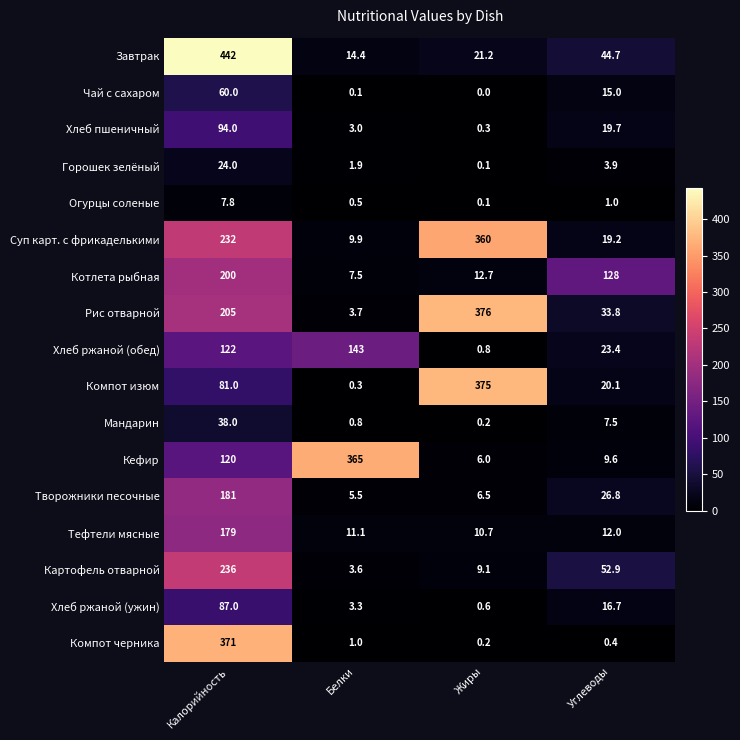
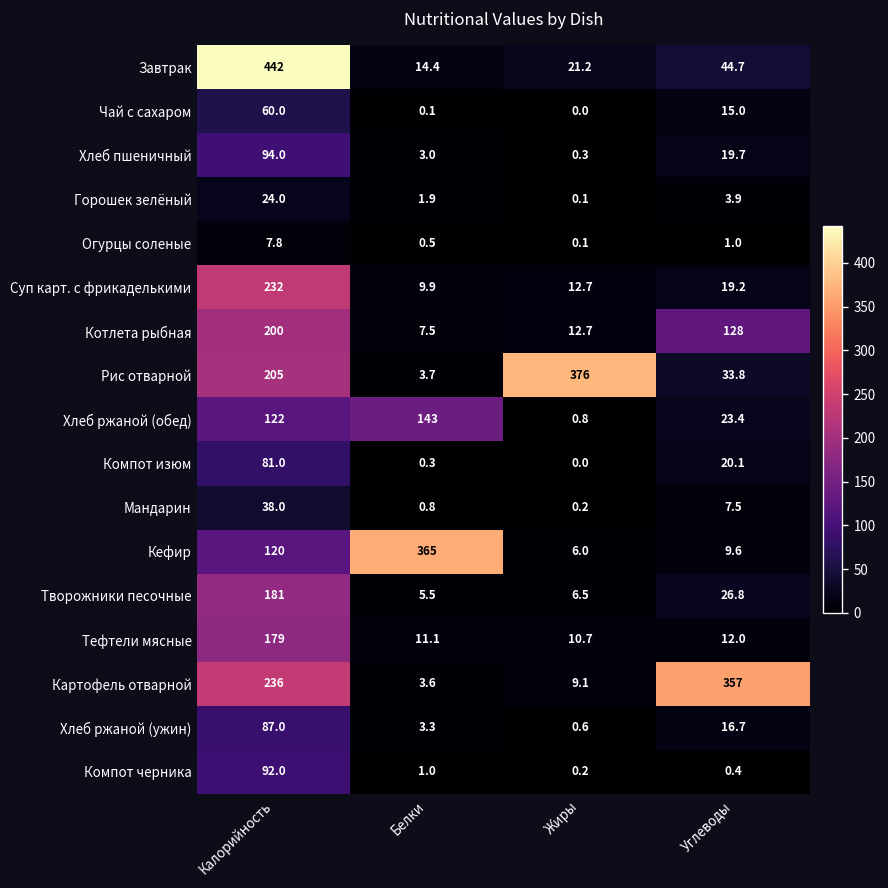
Суп карт. с фрикаделькими, Жиры: 360 -> 12.7
Компот изюм, Жиры: 375 -> 0.0
Картофель отварной, Углеводы: 52.9 -> 357
Компот черника, Калорийность: 371 -> 92.0
